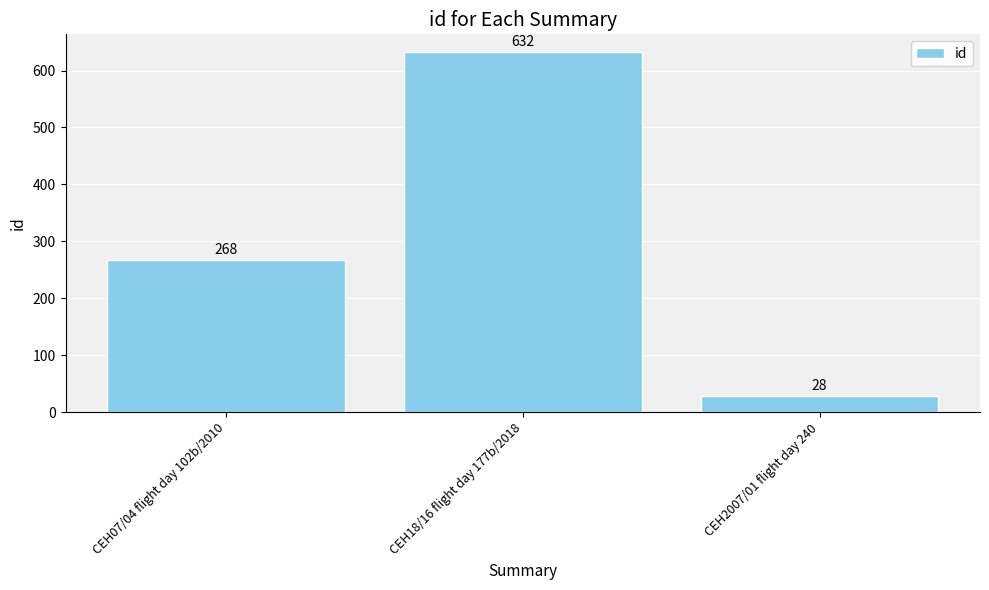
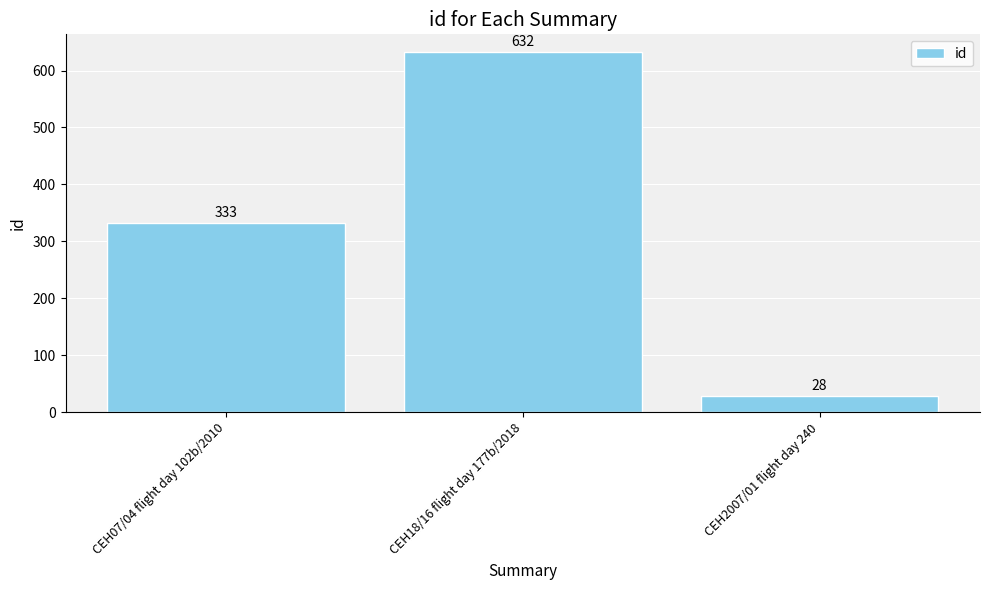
CEH07/04 flight day 102b/2010: 268 -> 333
